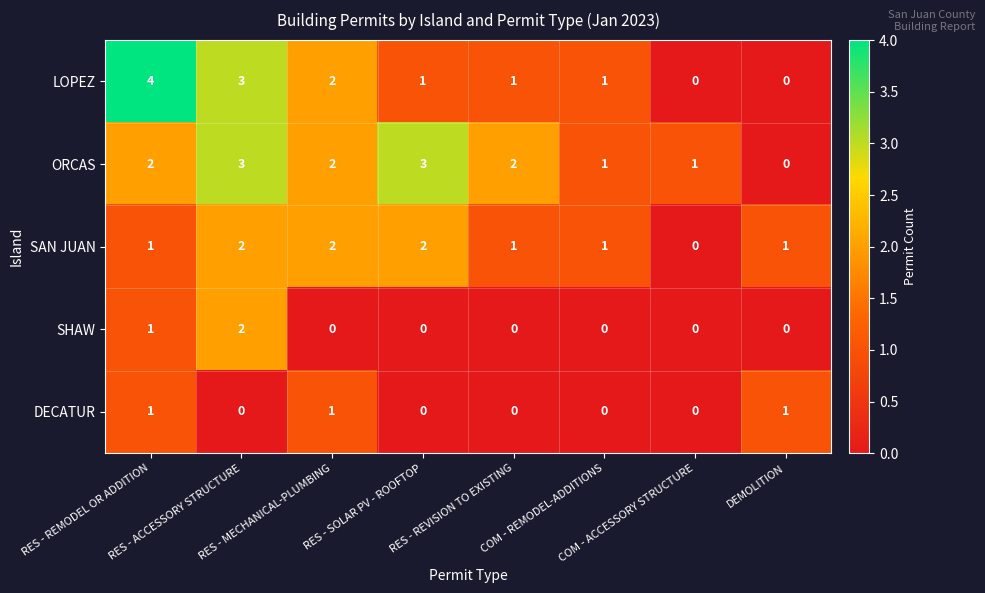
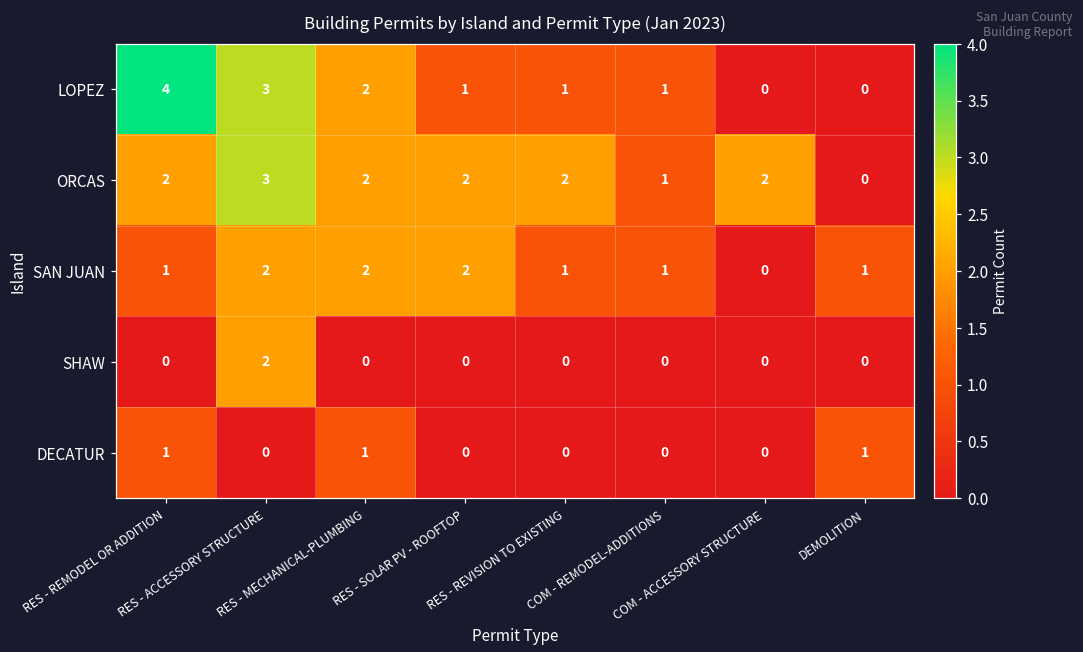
ORCAS, RES - SOLAR PV - ROOFTOP: 3 -> 2
ORCAS, COM - ACCESSORY STRUCTURE: 1 -> 2
SHAW, RES - REMODEL OR ADDITION: 1 -> 0
